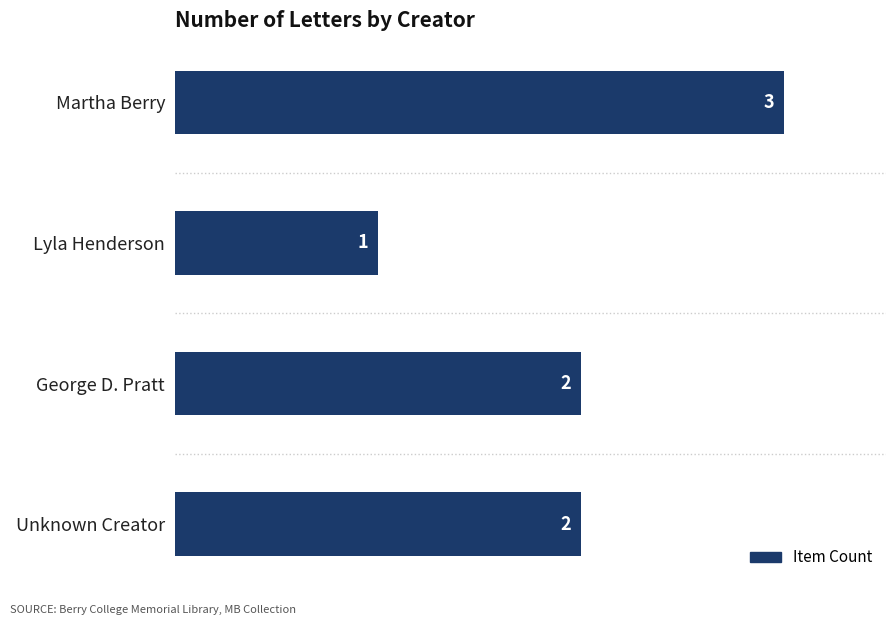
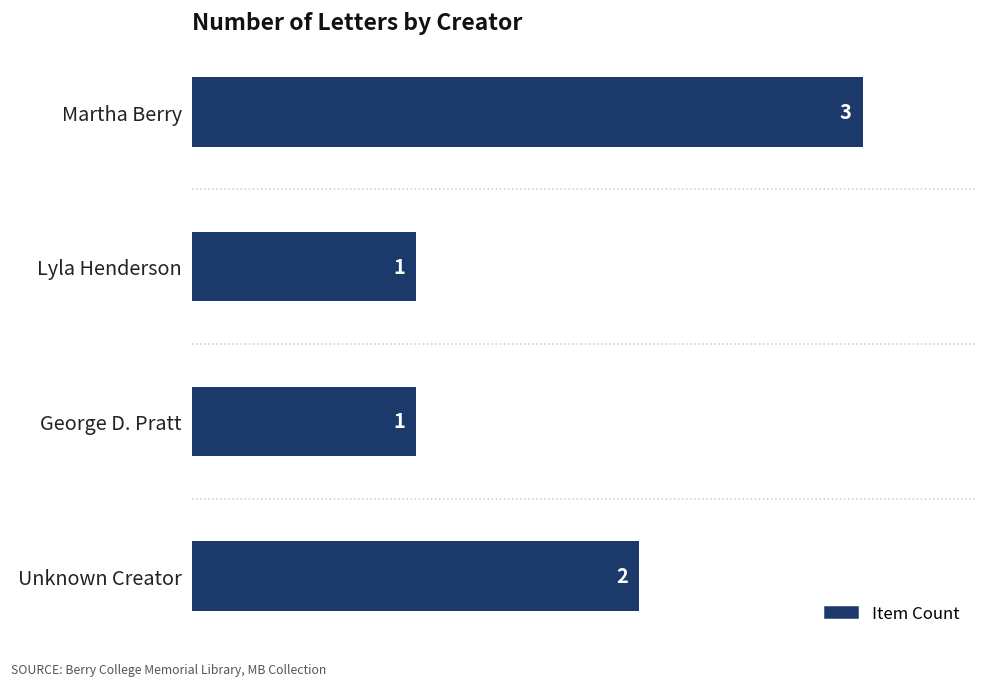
George D. Pratt: 2 -> 1
